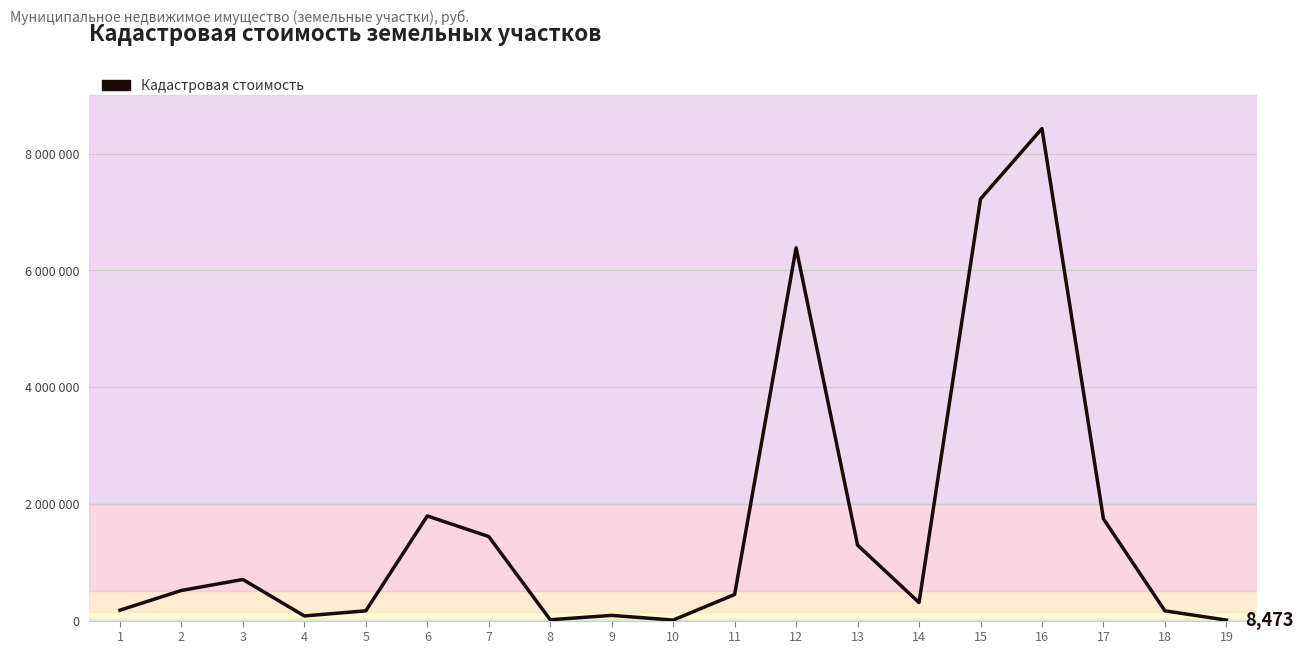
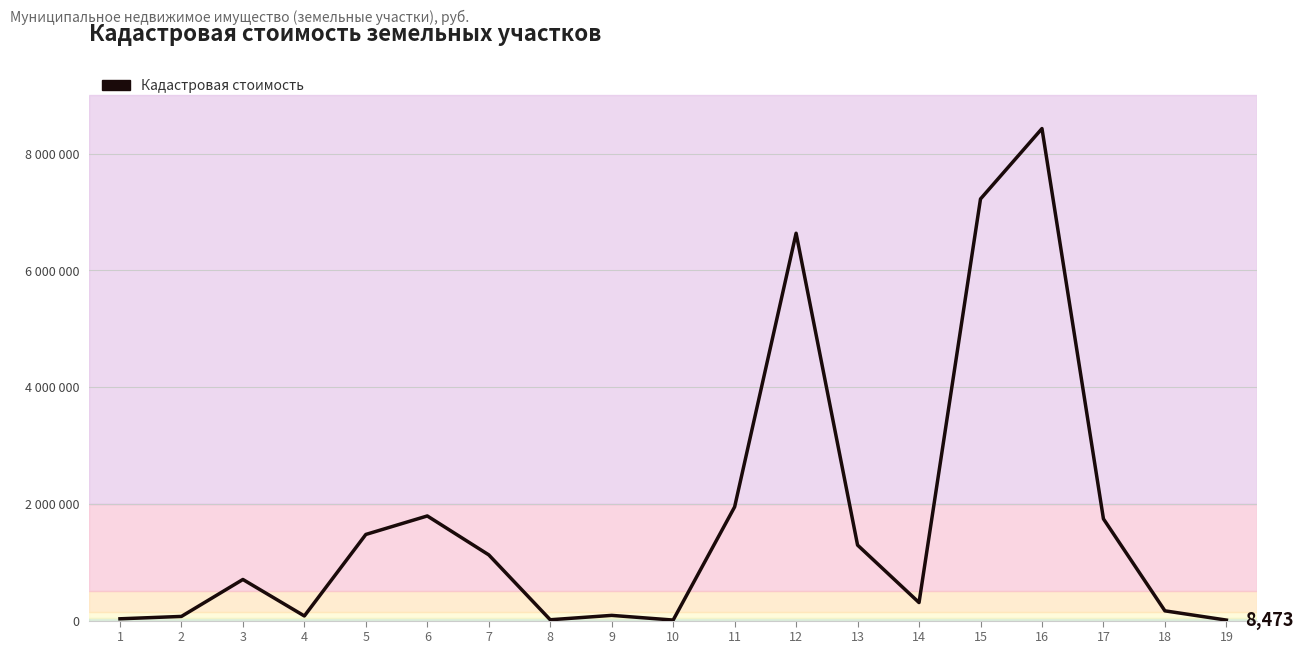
1: 200000 -> 0
2: 500000 -> 100000
5: 200000 -> 1500000
7: 1400000 -> 1100000
11: 400000 -> 1900000
12: 6400000 -> 6600000
